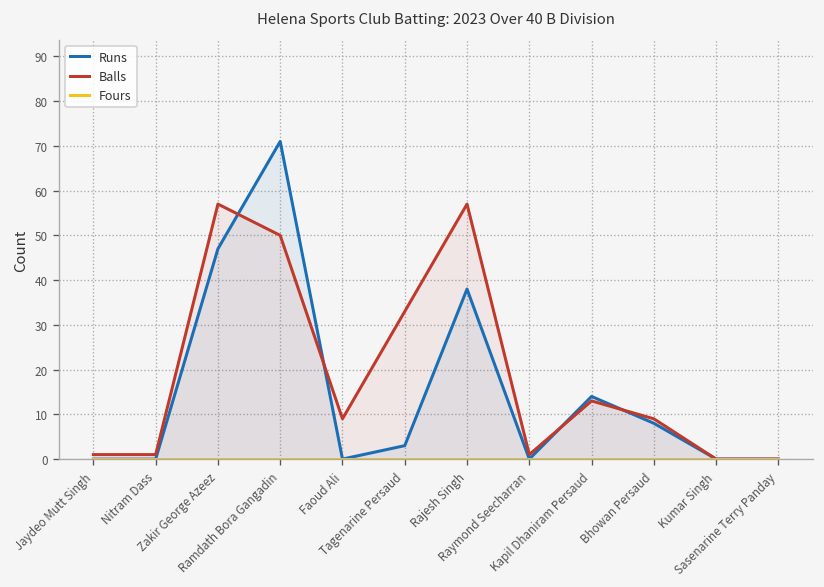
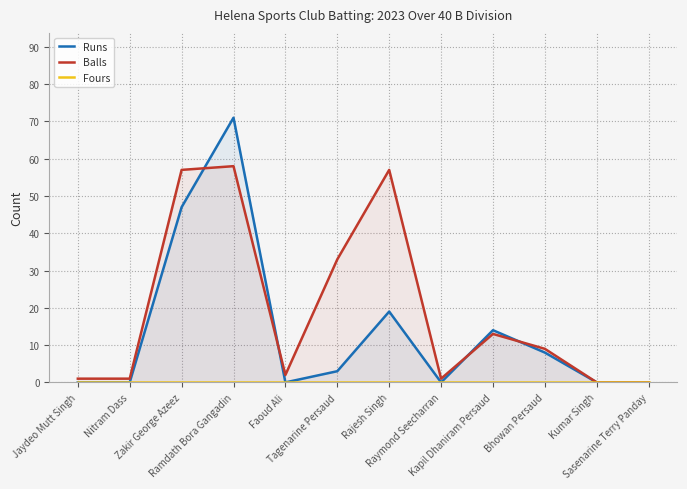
Balls, Ramdath Bora Gangadin: 50 -> 58
Balls, Faoud Ali: 9 -> 2
Runs, Rajesh Singh: 38 -> 19
